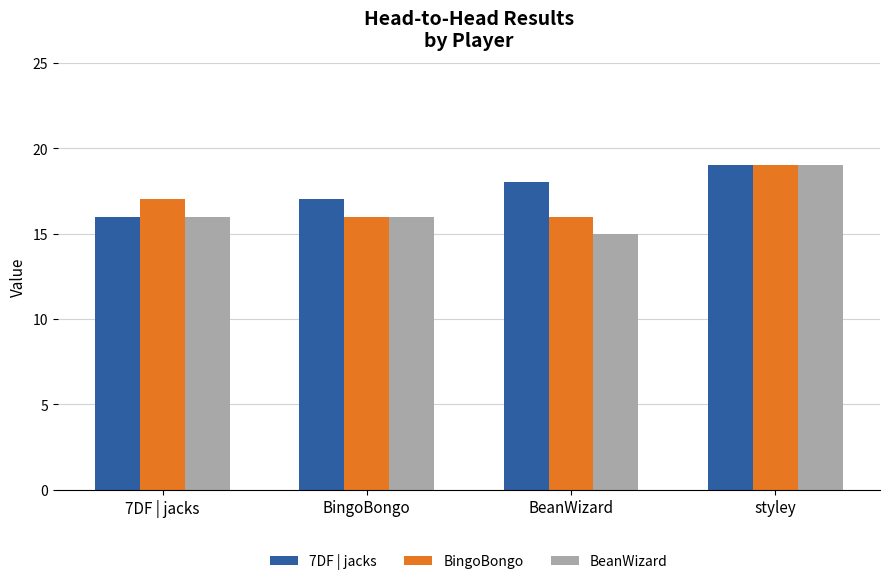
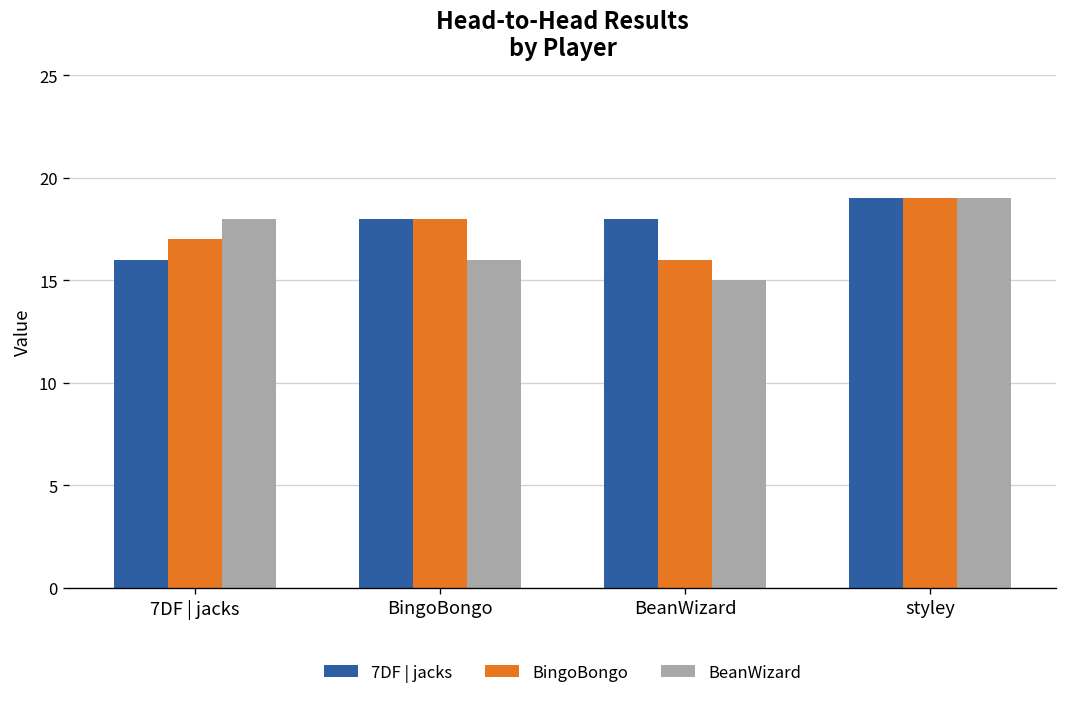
BeanWizard, 7DF | jacks: 16 -> 18
7DF | jacks, BingoBongo: 17 -> 18
BingoBongo, BingoBongo: 16 -> 18
